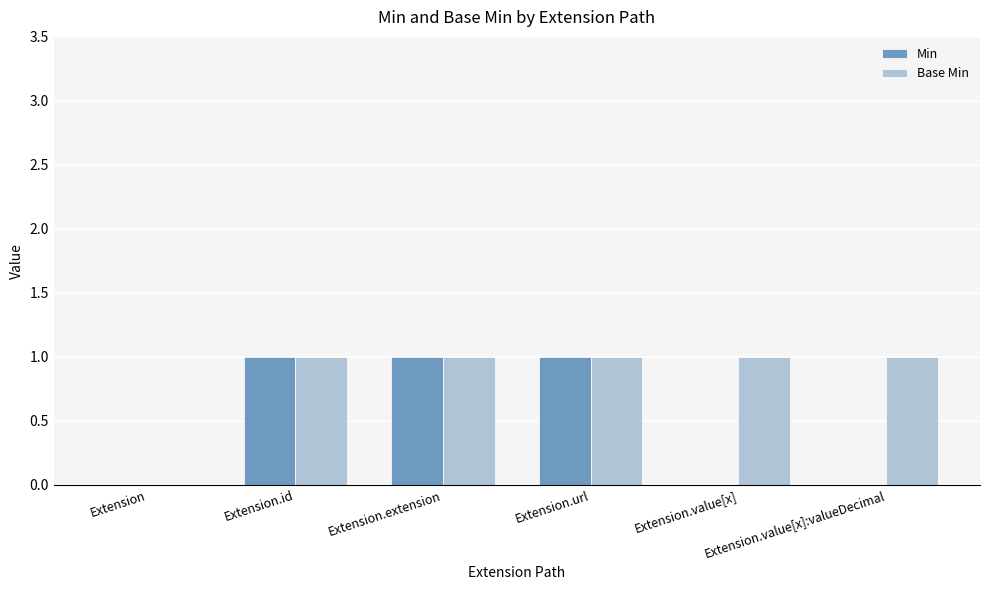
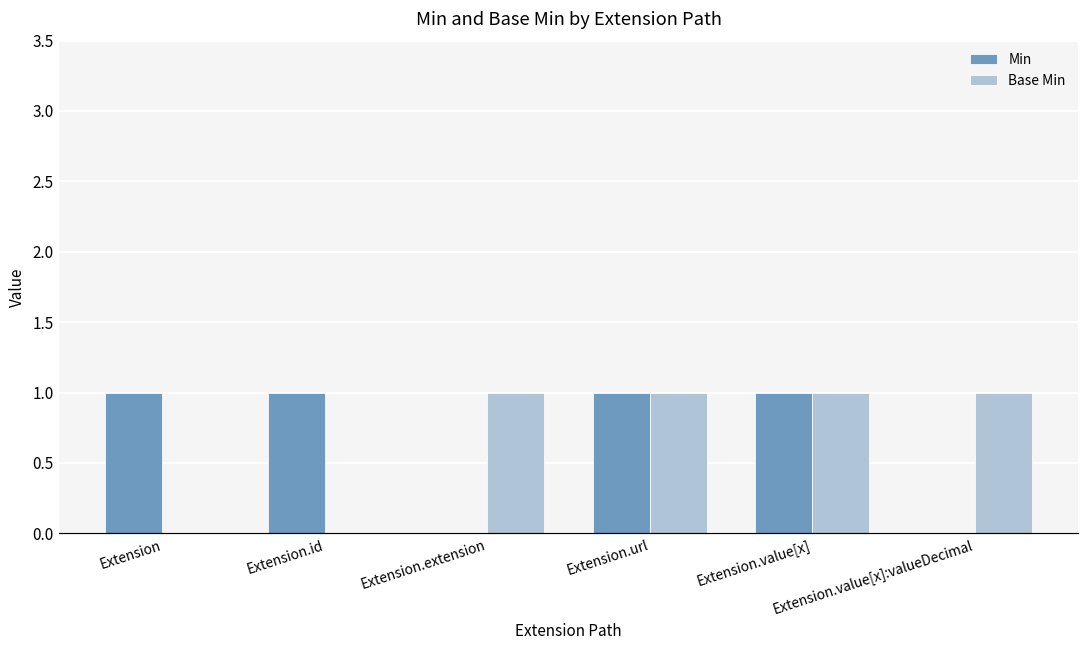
Min, Extension: 0 -> 1
Base Min, Extension.id: 1 -> 0
Min, Extension.extension: 1 -> 0
Min, Extension.value[x]: 0 -> 1
